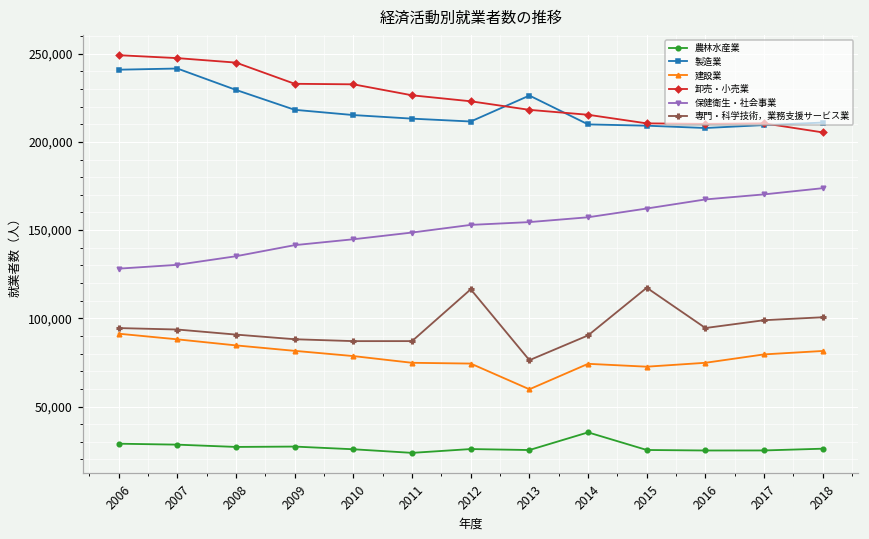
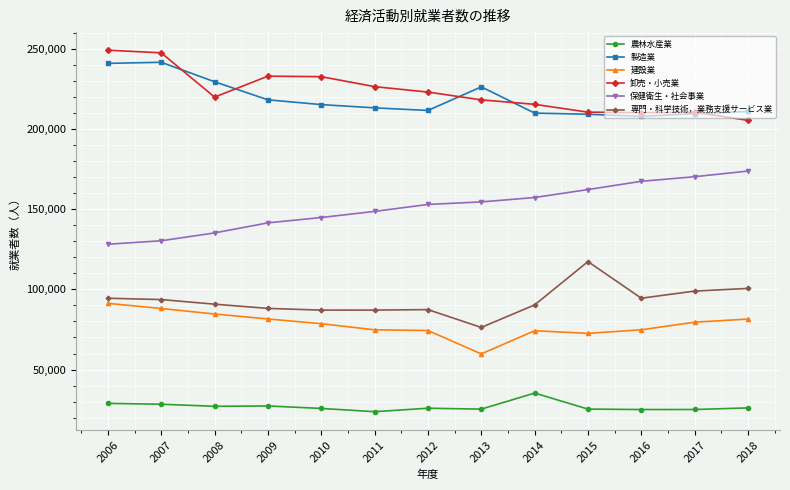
卸売・小売業, 2008: 245,000 -> 220,000
専門・科学技術，業務支援サービス業, 2012: 116,000 -> 87,000
